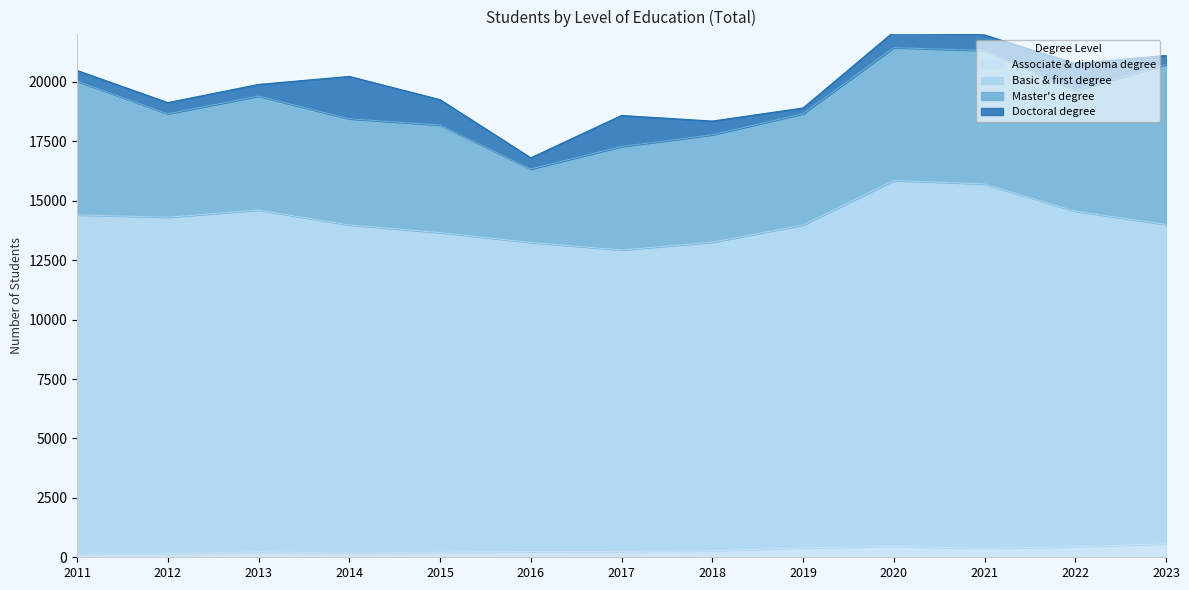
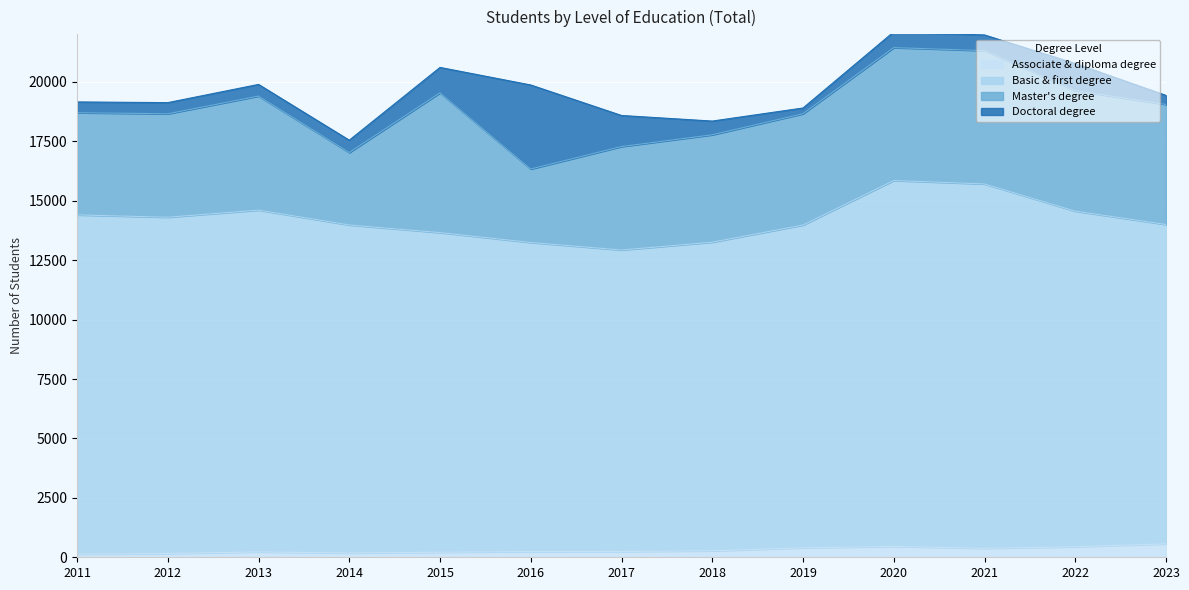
Master's degree, 2011: 5600 -> 4300
Master's degree, 2014: 4500 -> 3000
Doctoral degree, 2014: 1800 -> 500
Master's degree, 2015: 4500 -> 5900
Doctoral degree, 2016: 500 -> 3500
Master's degree, 2023: 6700 -> 5000
